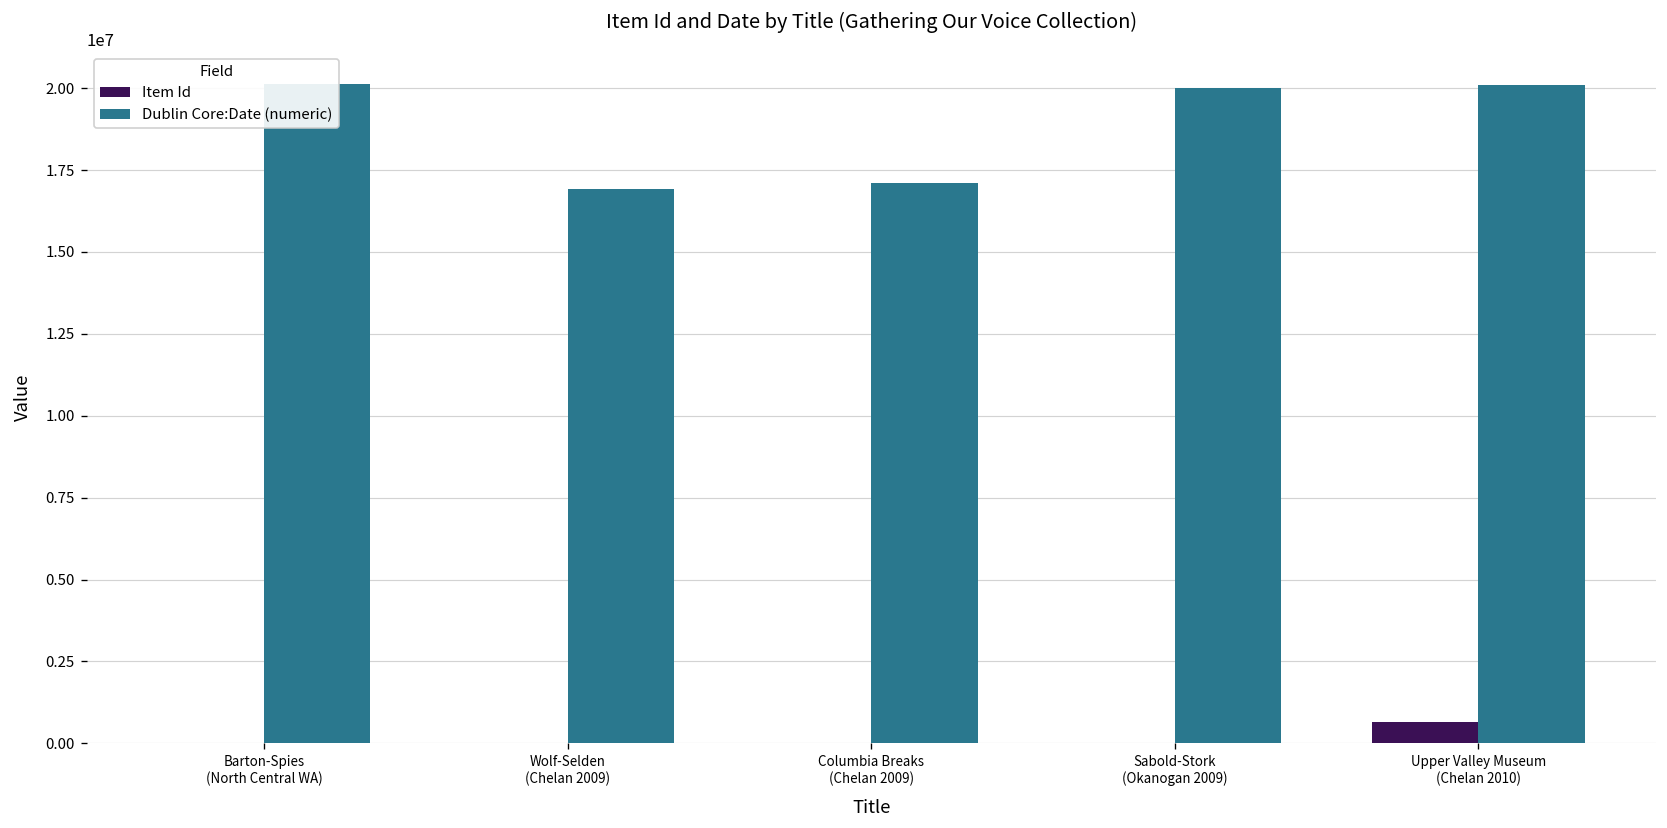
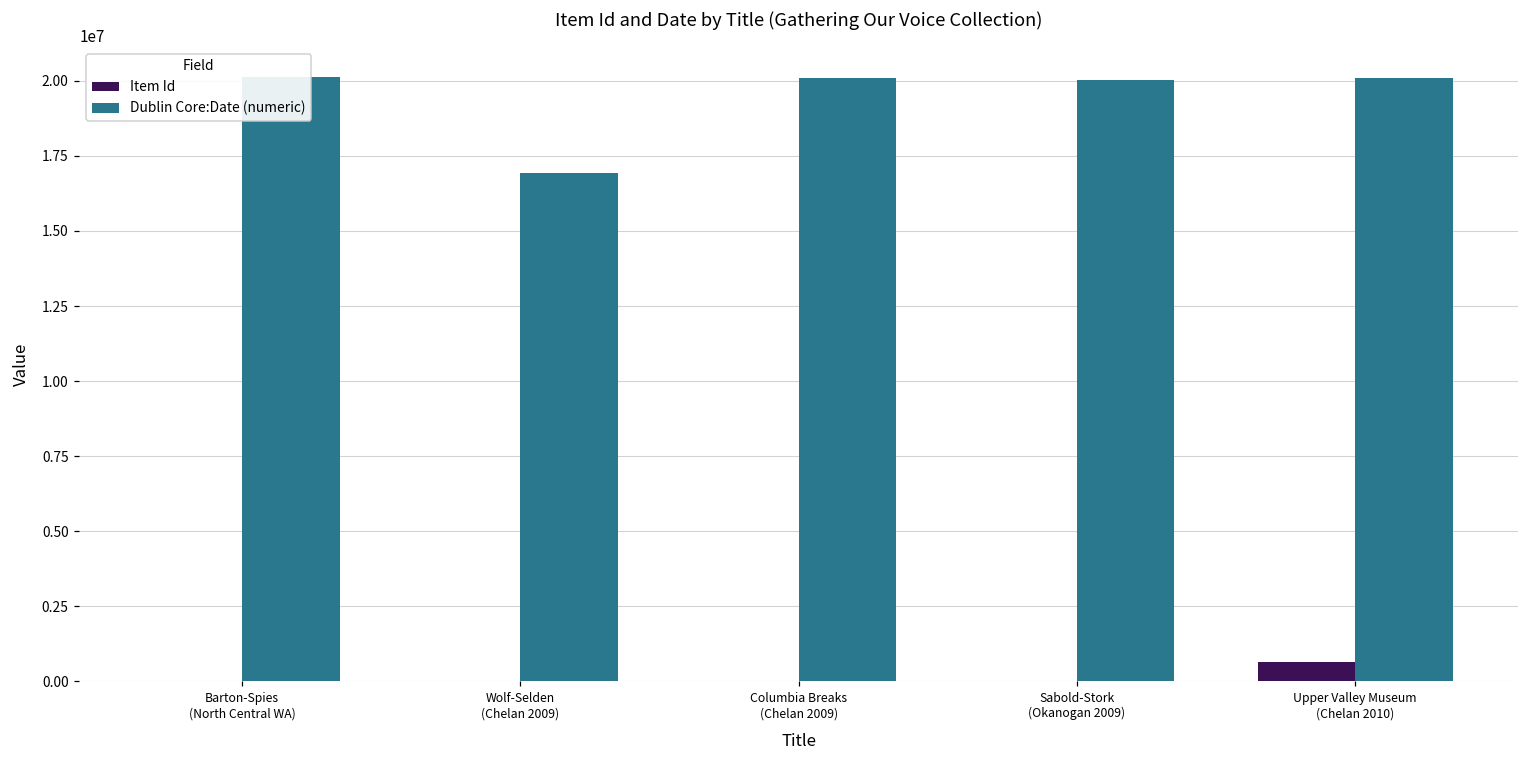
Dublin Core:Date (numeric), Columbia Breaks (Chelan 2009): 17100000 -> 20100000
